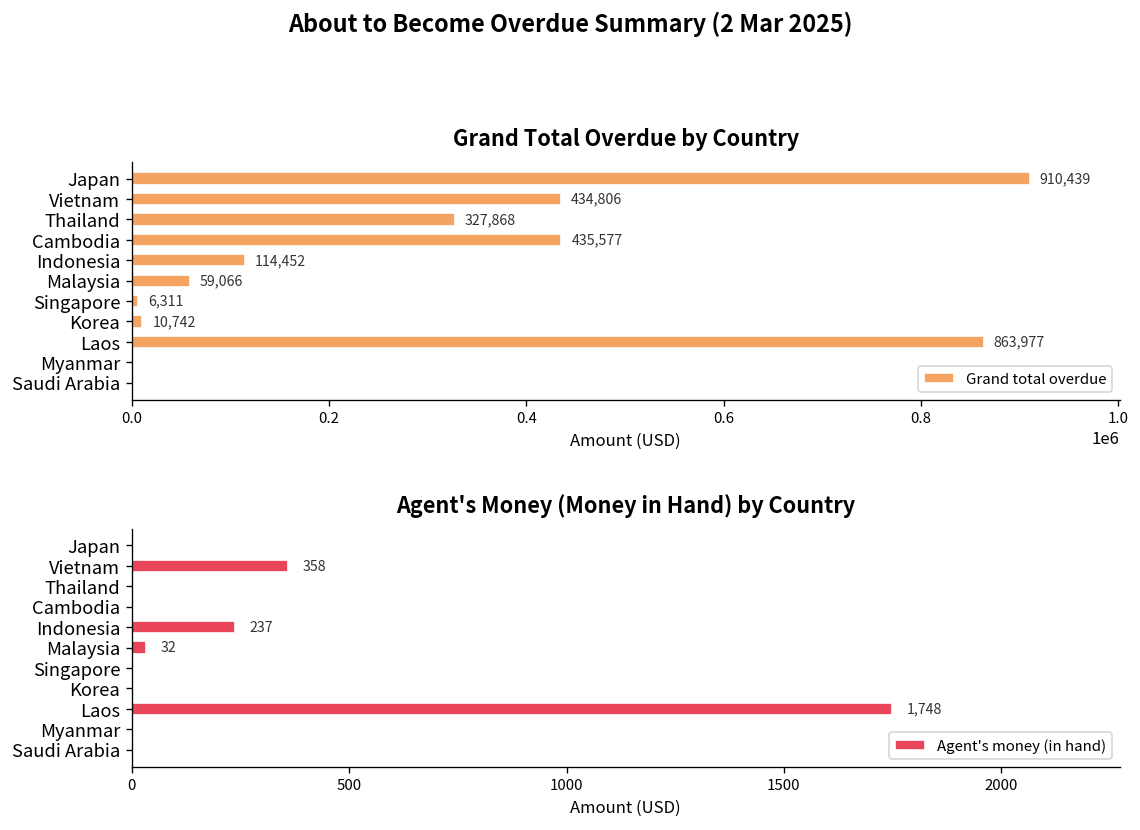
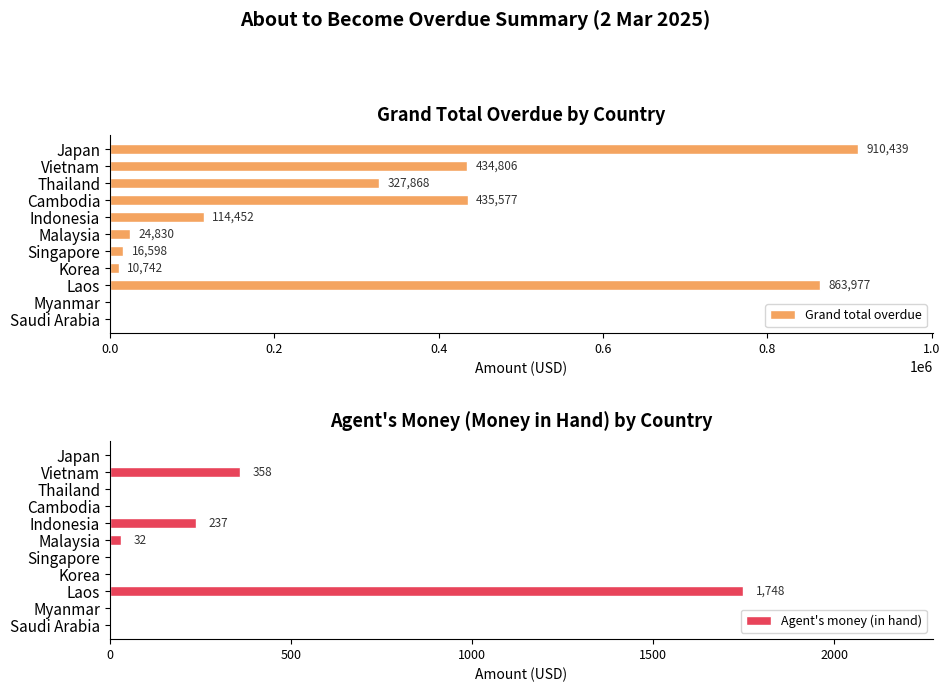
Grand Total Overdue by Country, Malaysia: 59,066 -> 24,830
Grand Total Overdue by Country, Singapore: 6,311 -> 16,598
